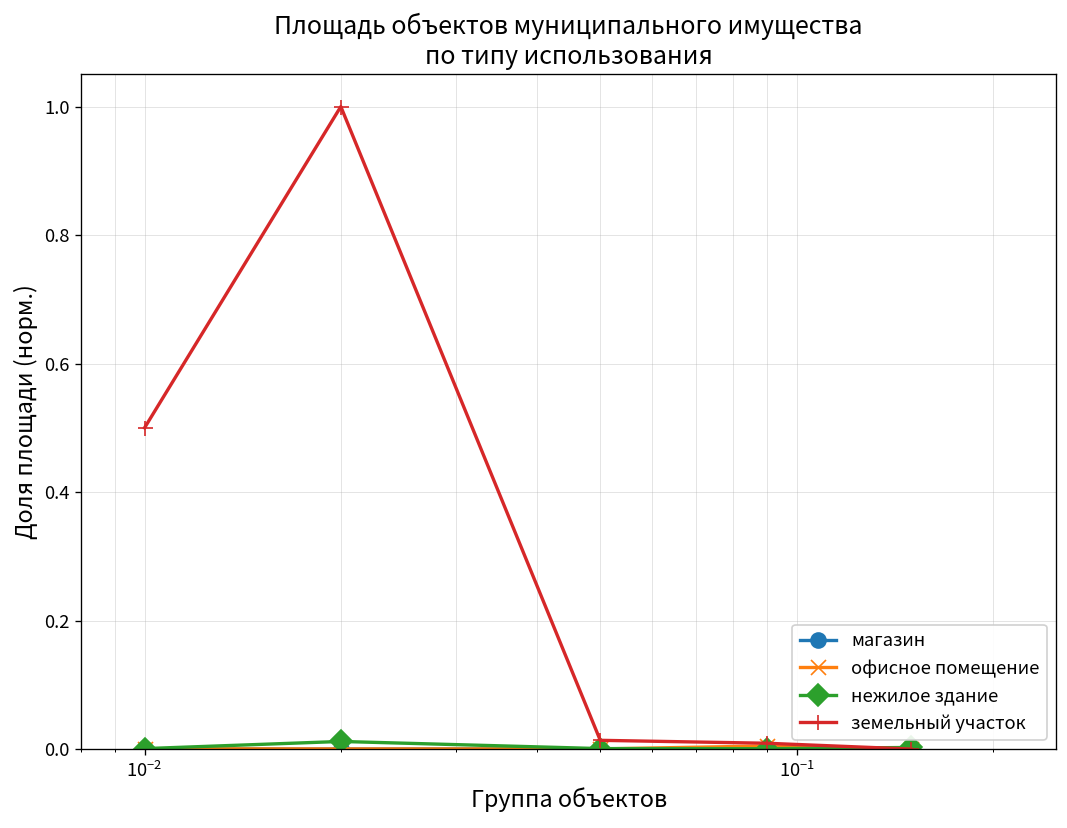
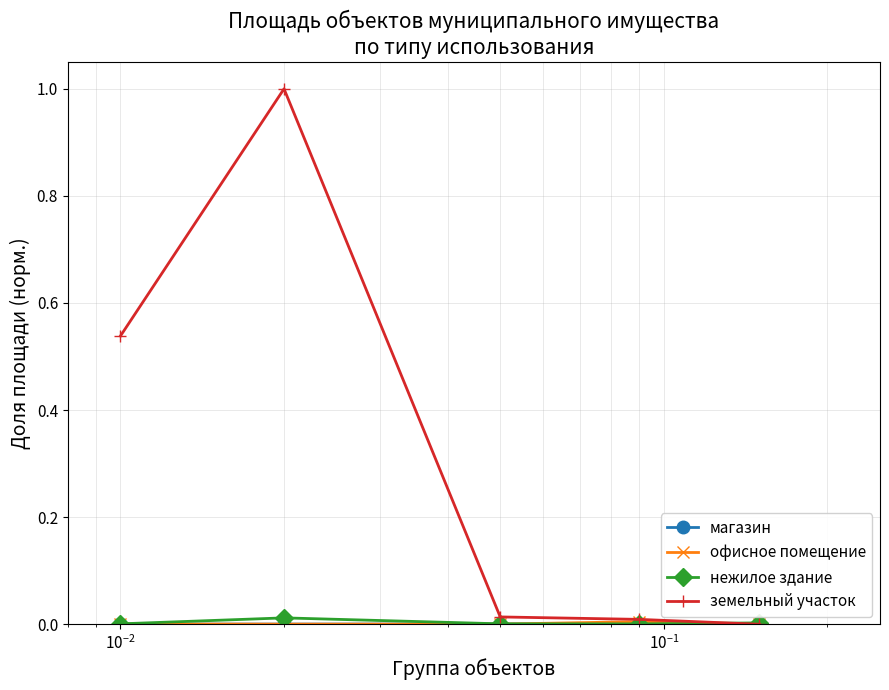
земельный участок, 10^-2: 0.50 -> 0.54
